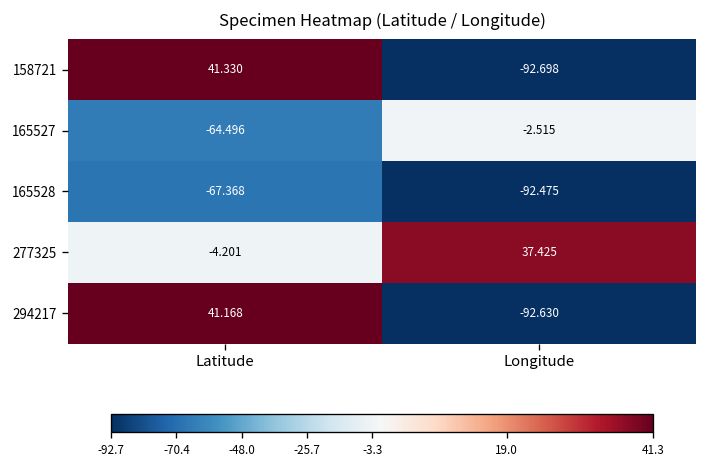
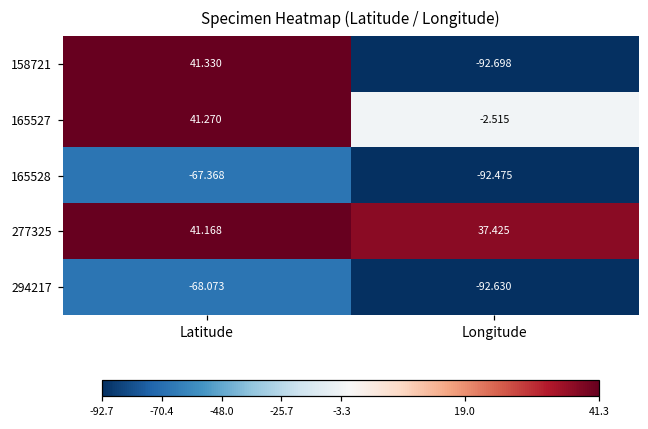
165527, Latitude: -64.496 -> 41.270
277325, Latitude: -4.201 -> 41.168
294217, Latitude: 41.168 -> -68.073
